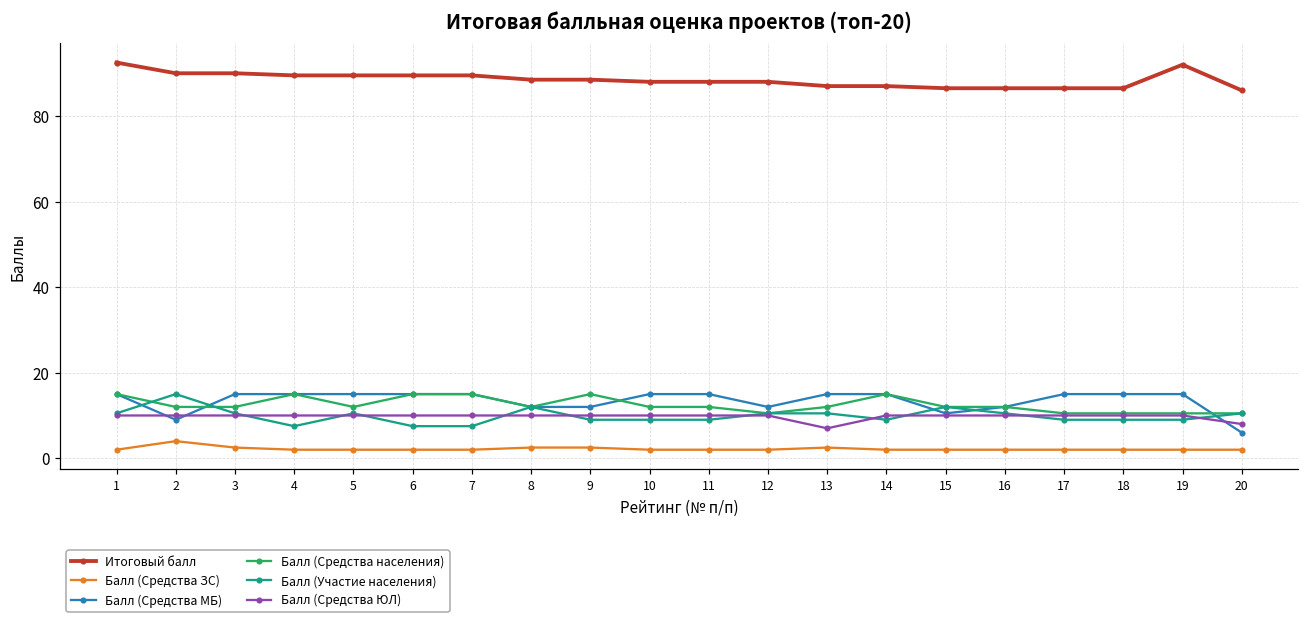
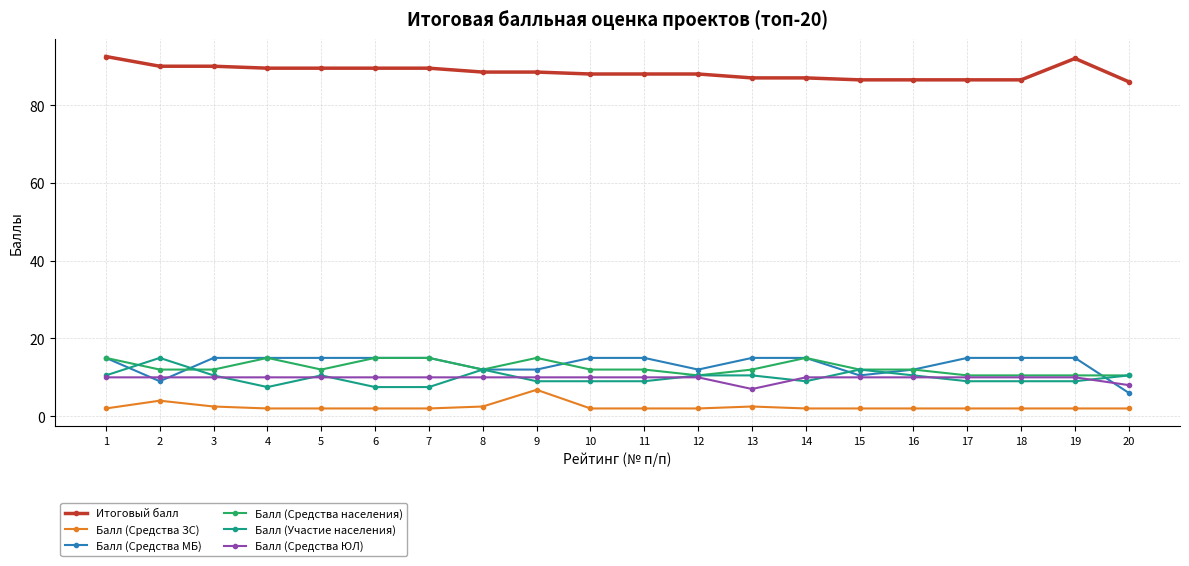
Балл (Средства ЗС), 9: 3 -> 7
